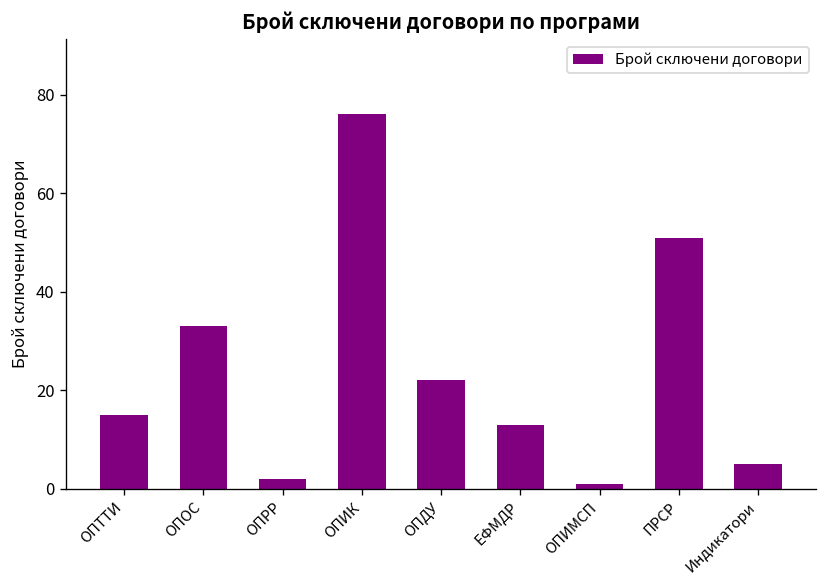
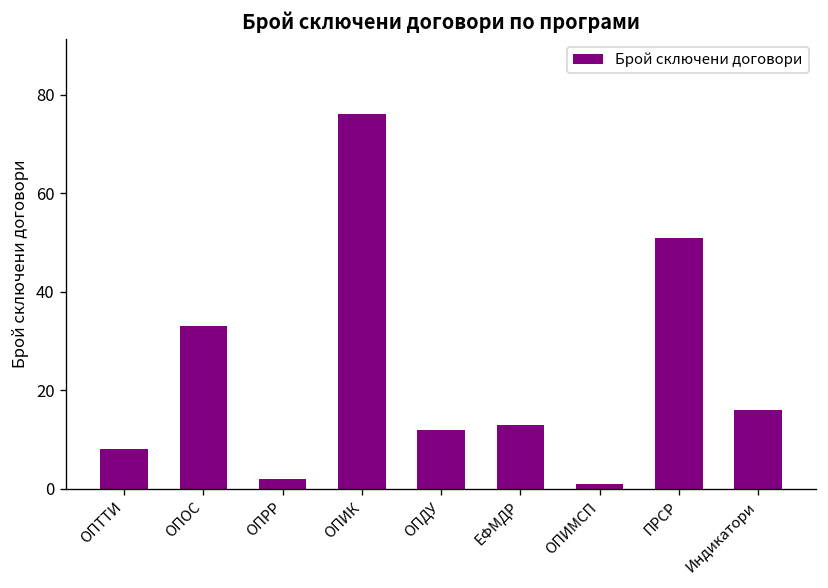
ОПТТИ: 15 -> 8
ОПДУ: 22 -> 12
Индикатори: 5 -> 16
